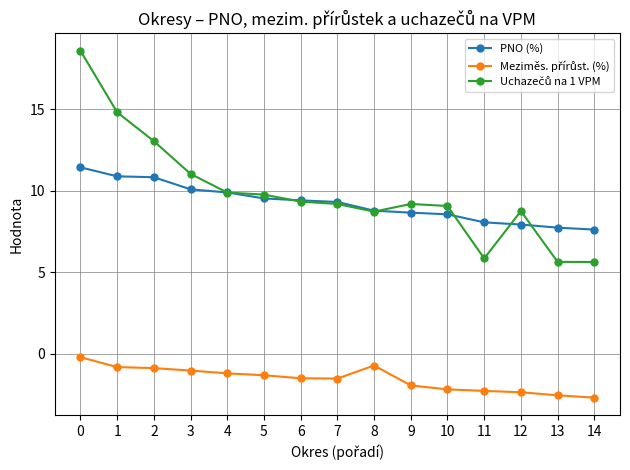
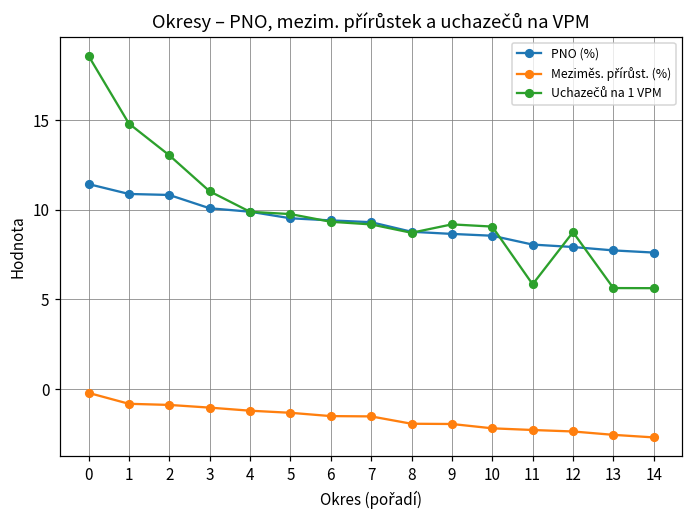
Meziměs. přírůst. (%), 8: -0.7 -> -1.9
